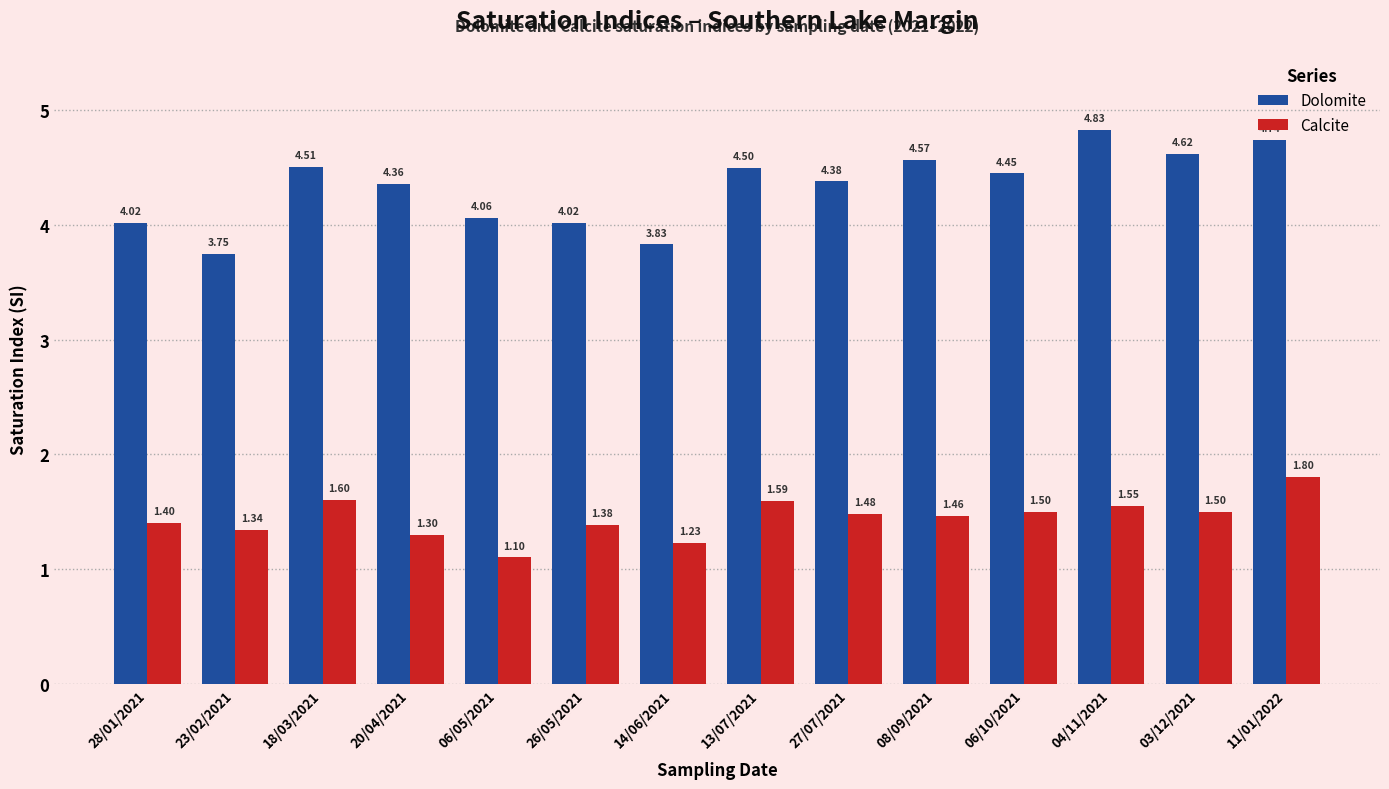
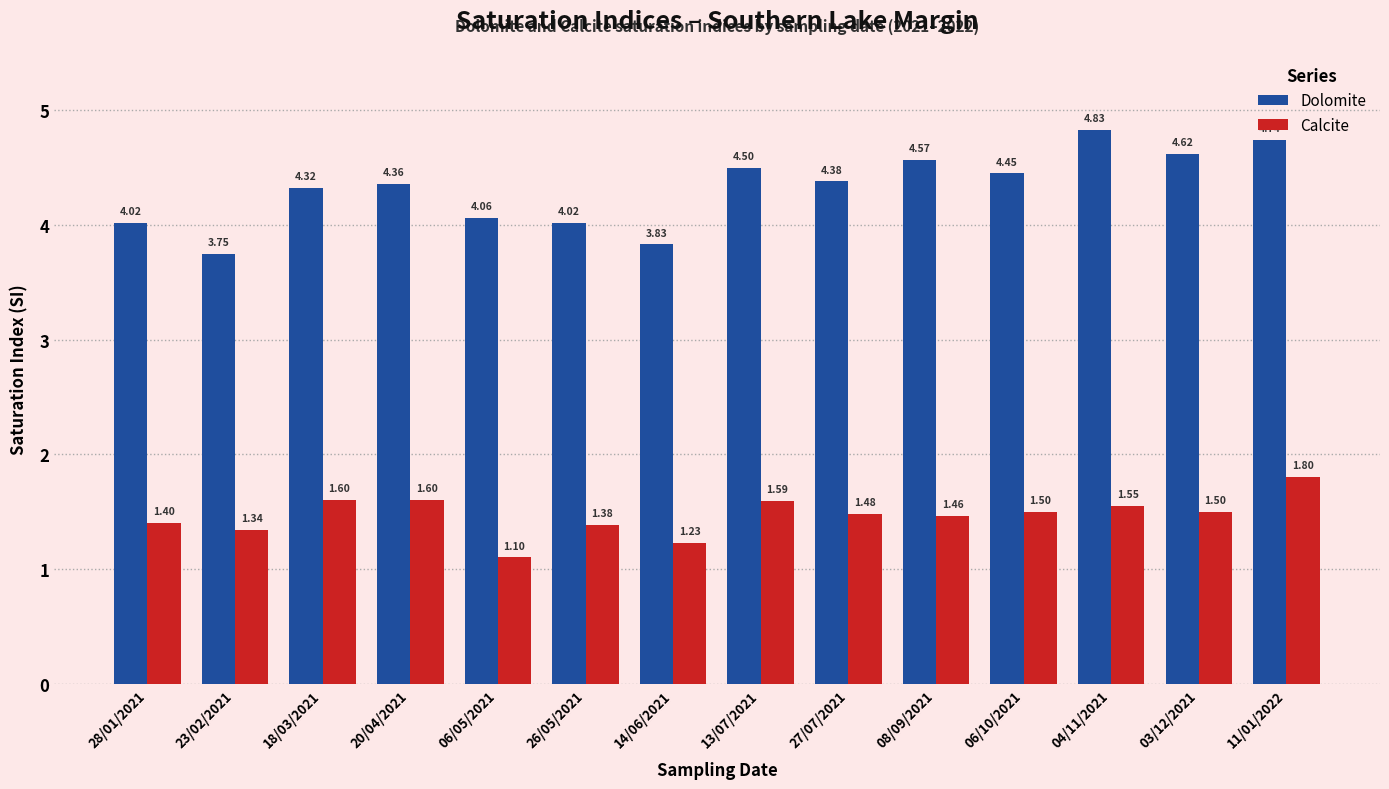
Dolomite, 18/03/2021: 4.51 -> 4.32
Calcite, 20/04/2021: 1.30 -> 1.60
